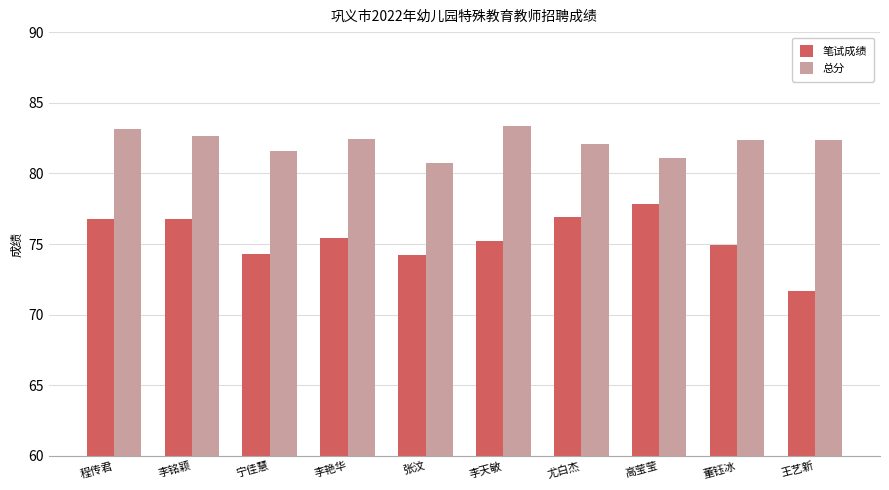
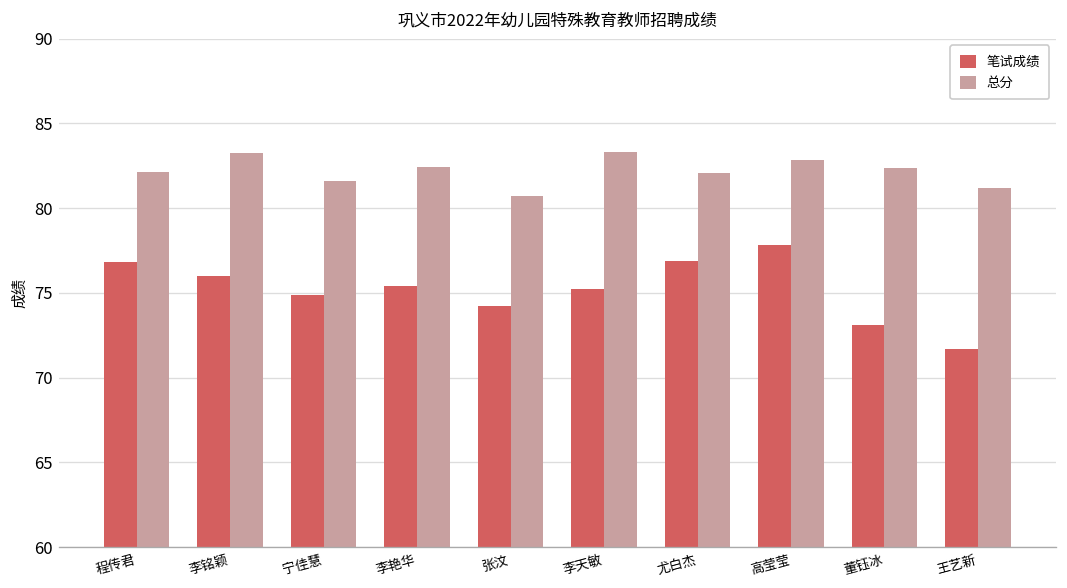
总分, 程传君: 83.1 -> 82.1
笔试成绩, 李铭颖: 76.8 -> 76.0
总分, 李铭颖: 82.7 -> 83.3
笔试成绩, 宁佳慧: 74.3 -> 74.9
总分, 高莹莹: 81.1 -> 82.9
笔试成绩, 董钰冰: 74.9 -> 73.1
总分, 王艺新: 82.4 -> 81.2
